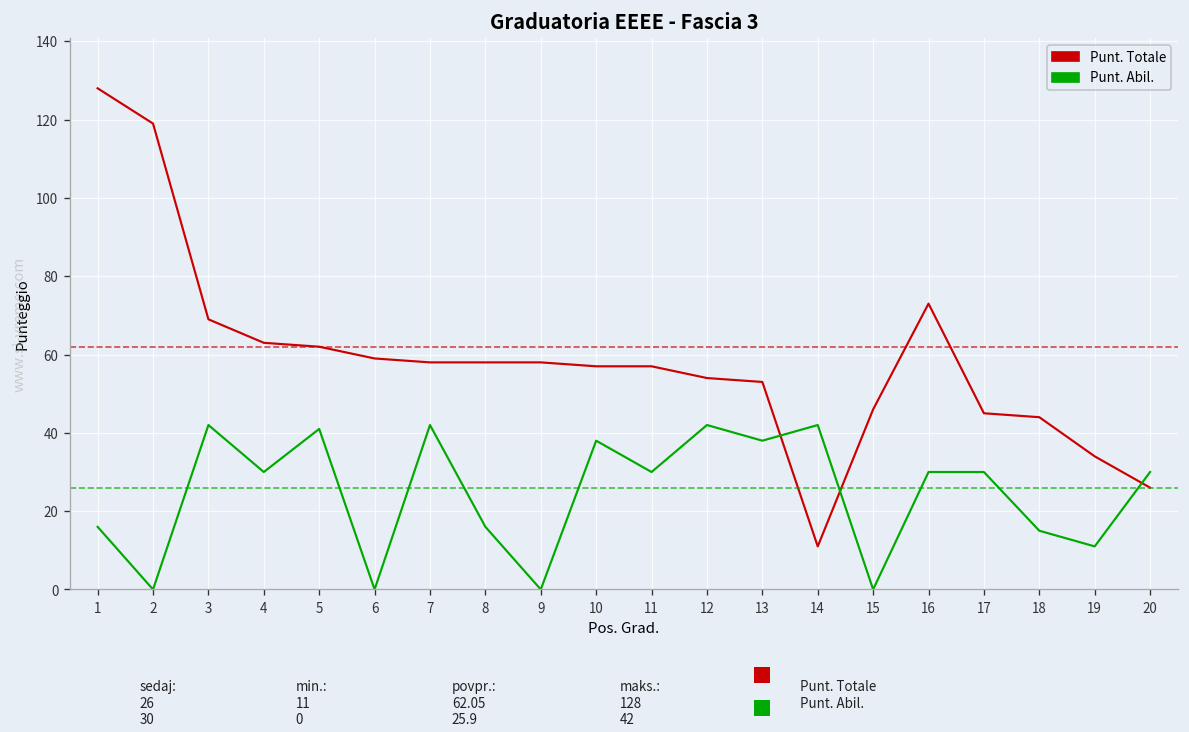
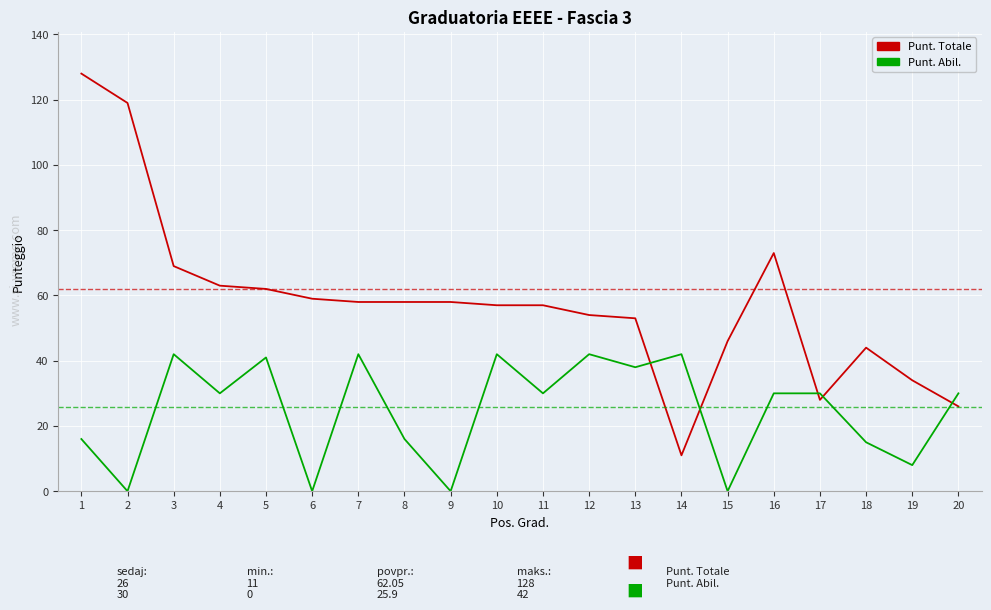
Punt. Abil., 10: 38 -> 42
Punt. Totale, 17: 45 -> 28
Punt. Abil., 19: 11 -> 8
